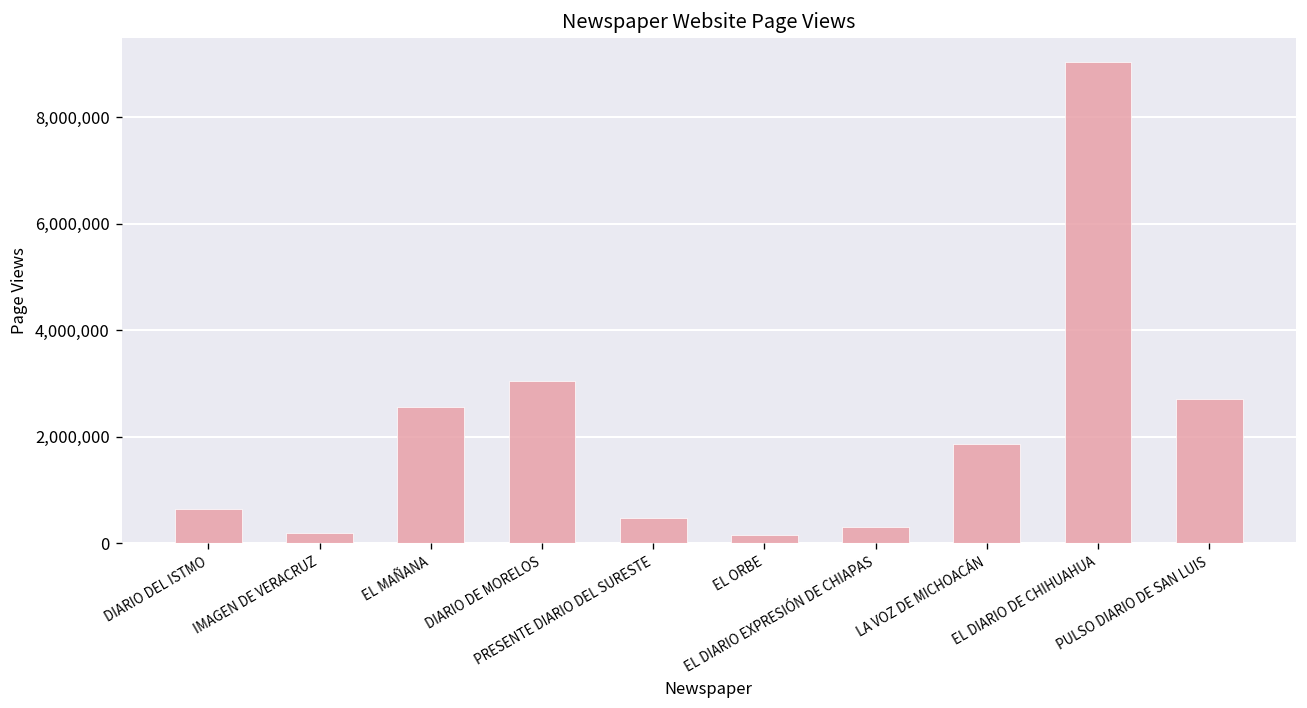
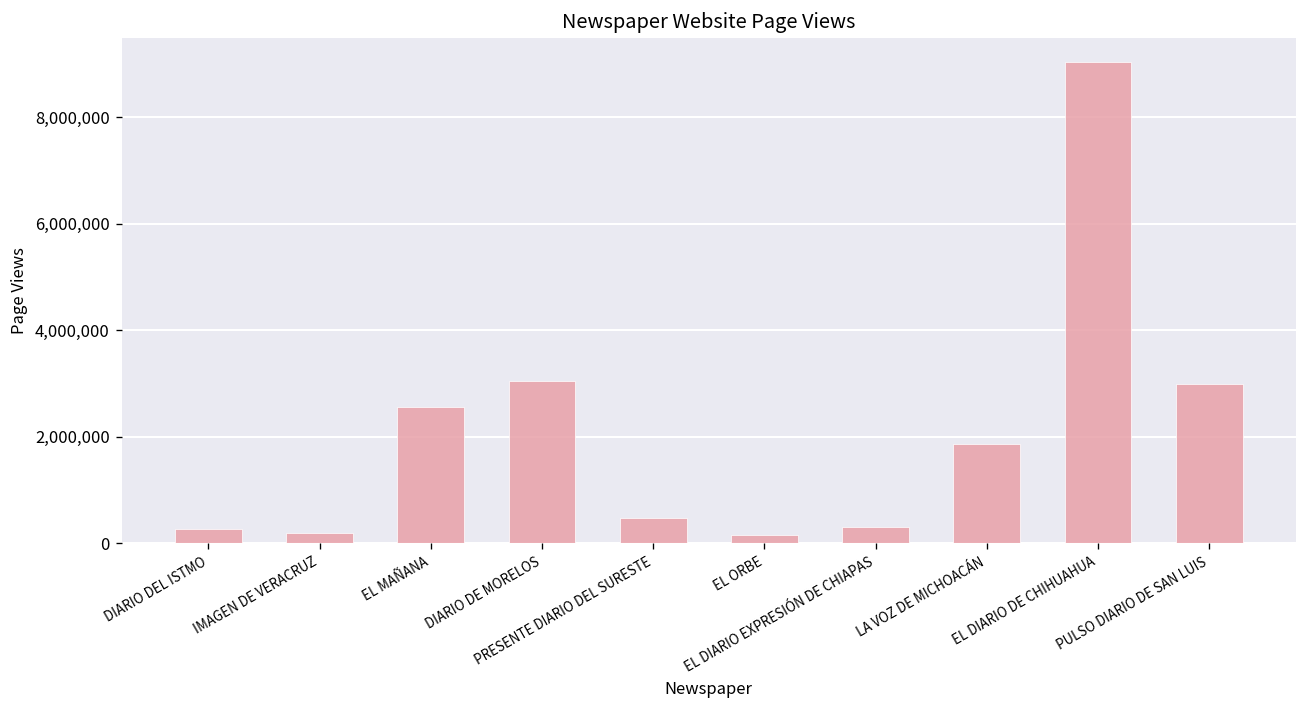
DIARIO DEL ISTMO: 600,000 -> 300,000
PULSO DIARIO DE SAN LUIS: 2,700,000 -> 3,000,000
